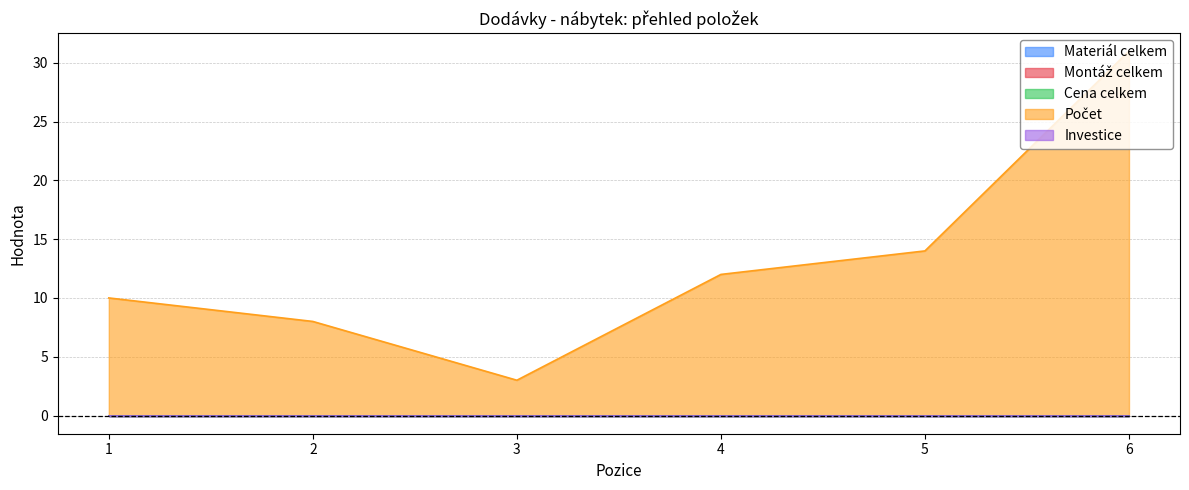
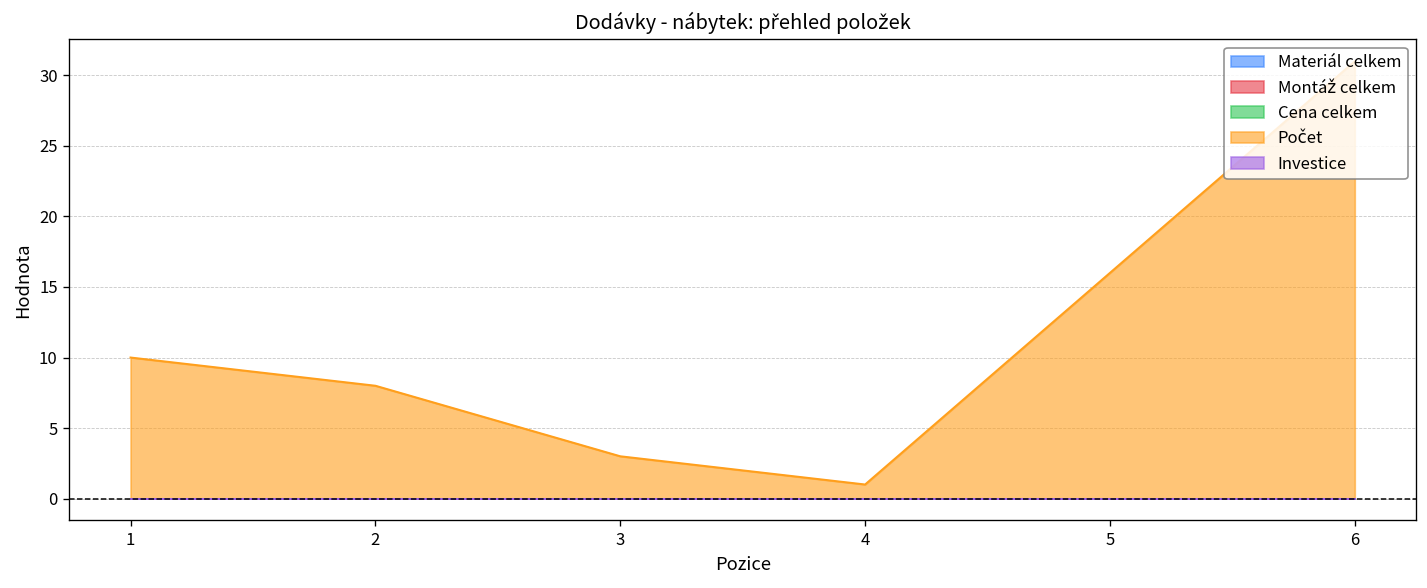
Počet, 4: 12 -> 1
Počet, 5: 14 -> 16
